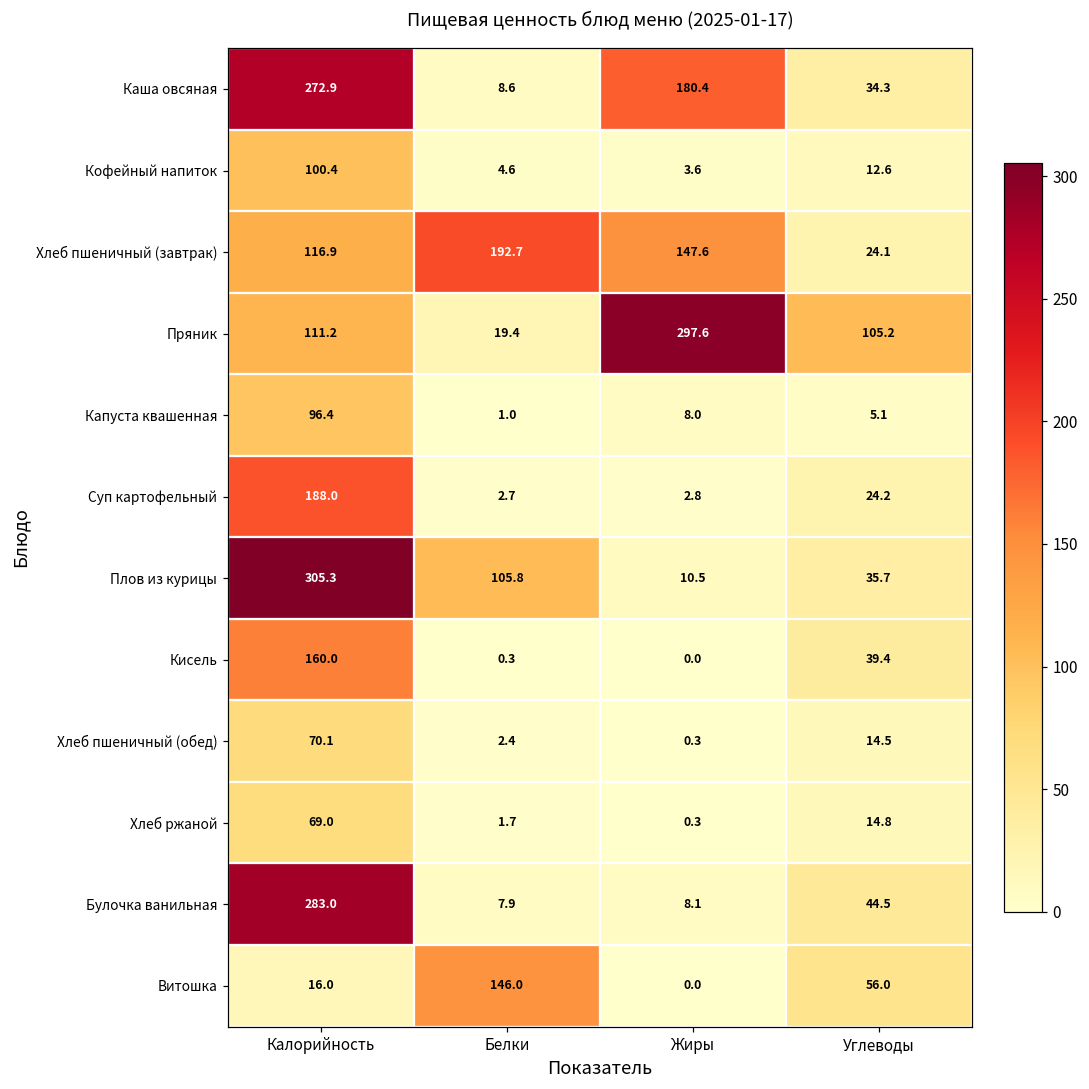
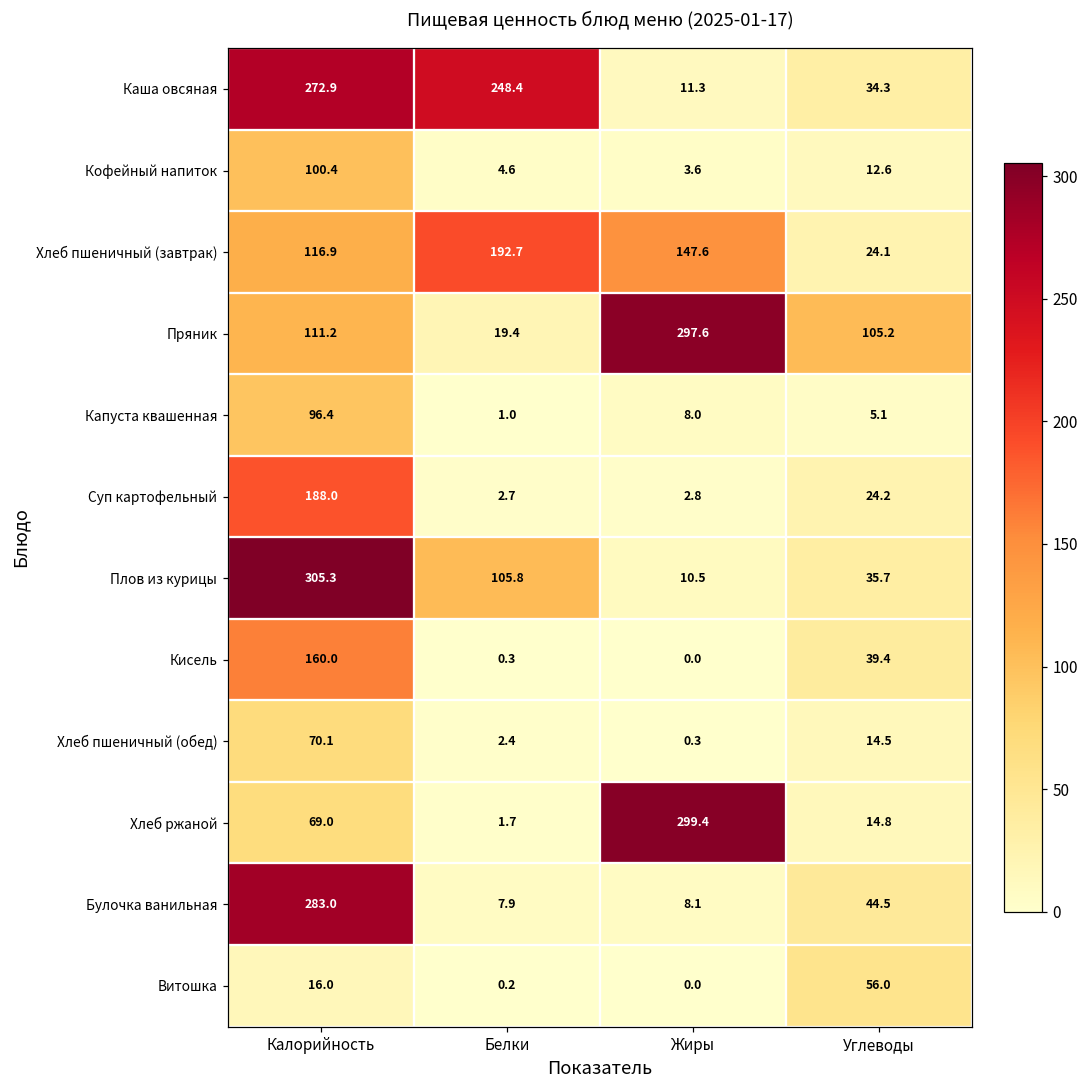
Каша овсяная, Белки: 8.6 -> 248.4
Каша овсяная, Жиры: 180.4 -> 11.3
Хлеб ржаной, Жиры: 0.3 -> 299.4
Витошка, Белки: 146.0 -> 0.2
